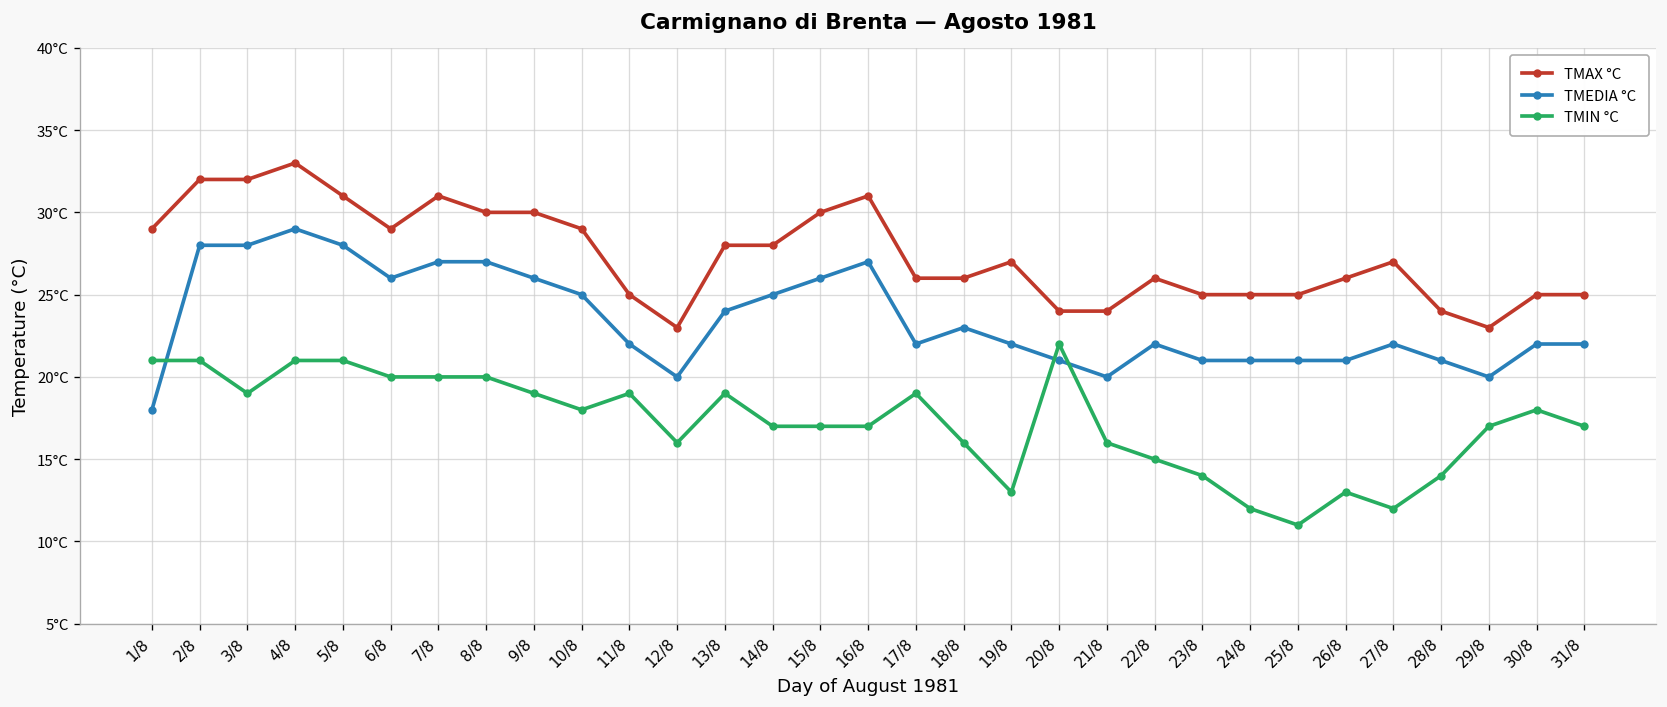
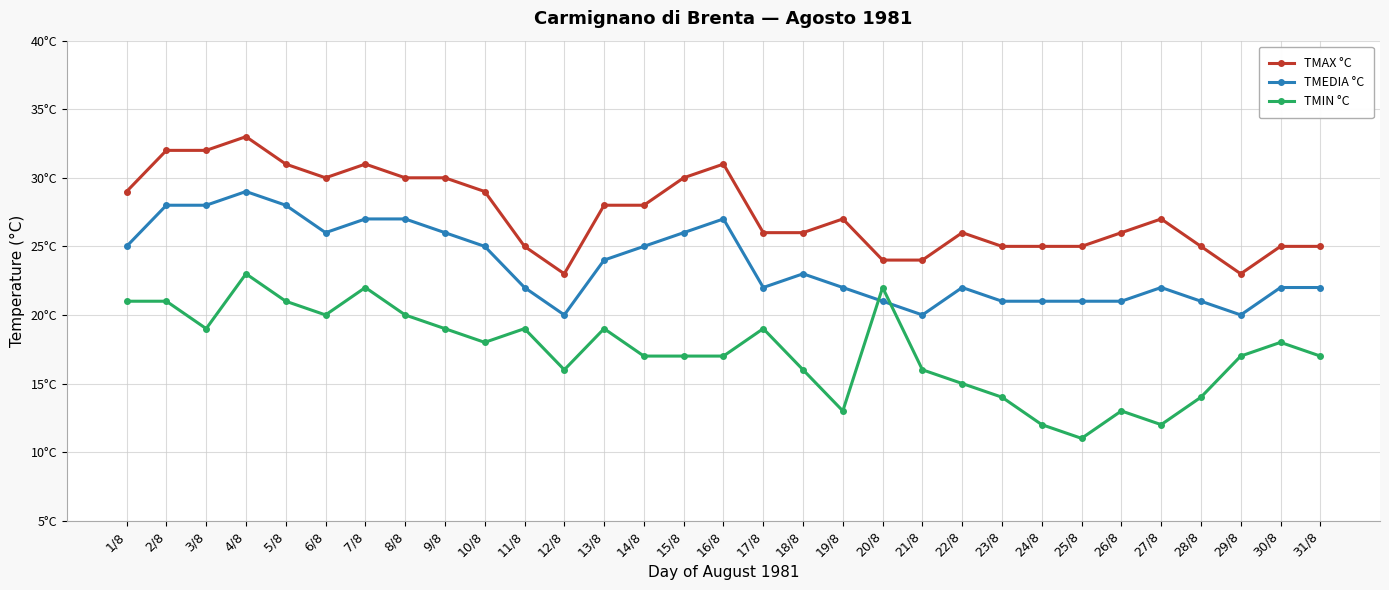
TMEDIA °C, 1/8: 18°C -> 25°C
TMIN °C, 4/8: 21°C -> 23°C
TMAX °C, 6/8: 29°C -> 30°C
TMIN °C, 7/8: 20°C -> 22°C
TMAX °C, 28/8: 24°C -> 25°C
